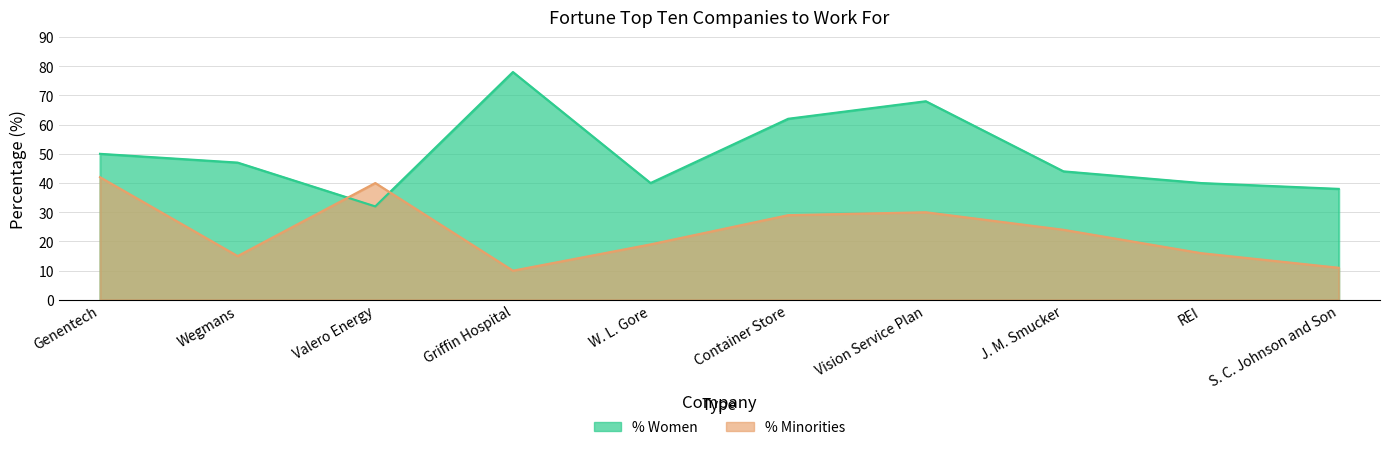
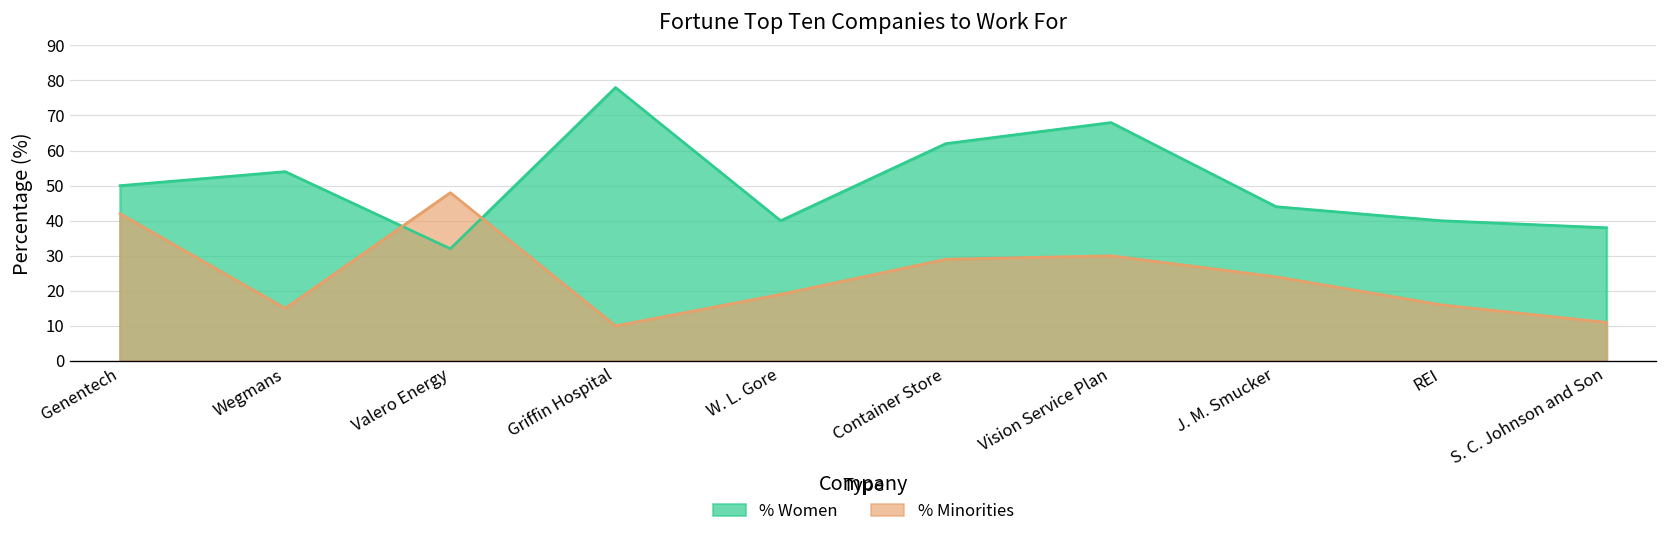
% Women, Wegmans: 47 -> 54
% Minorities, Valero Energy: 40 -> 48
